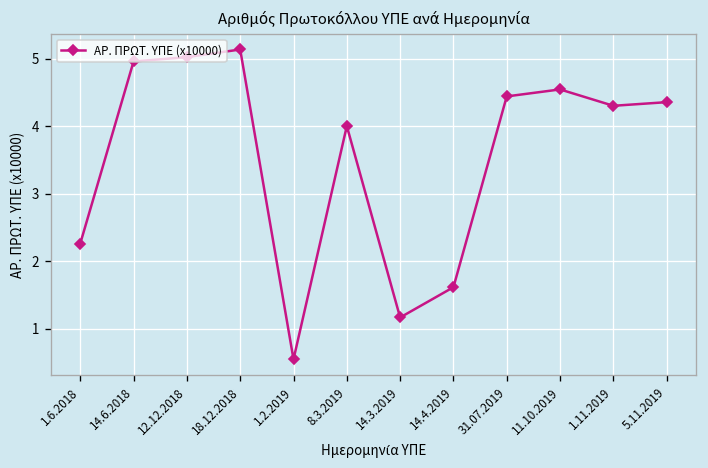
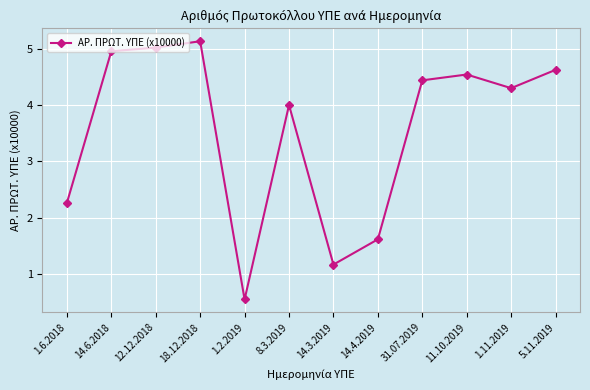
5.11.2019: 4.4 -> 4.6
